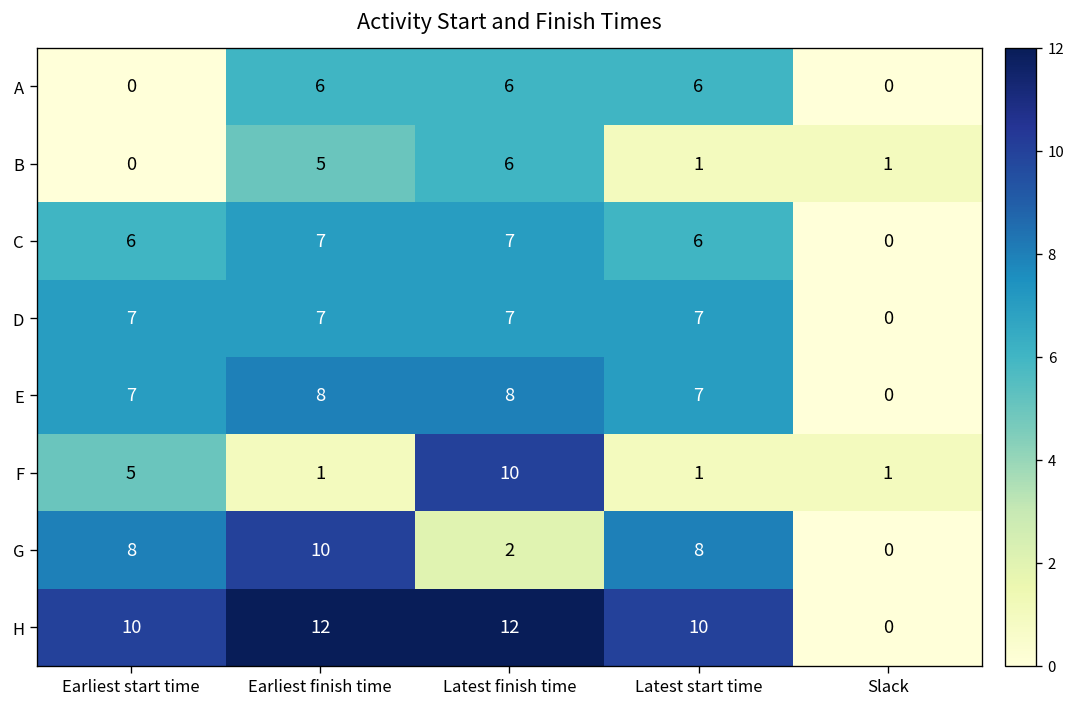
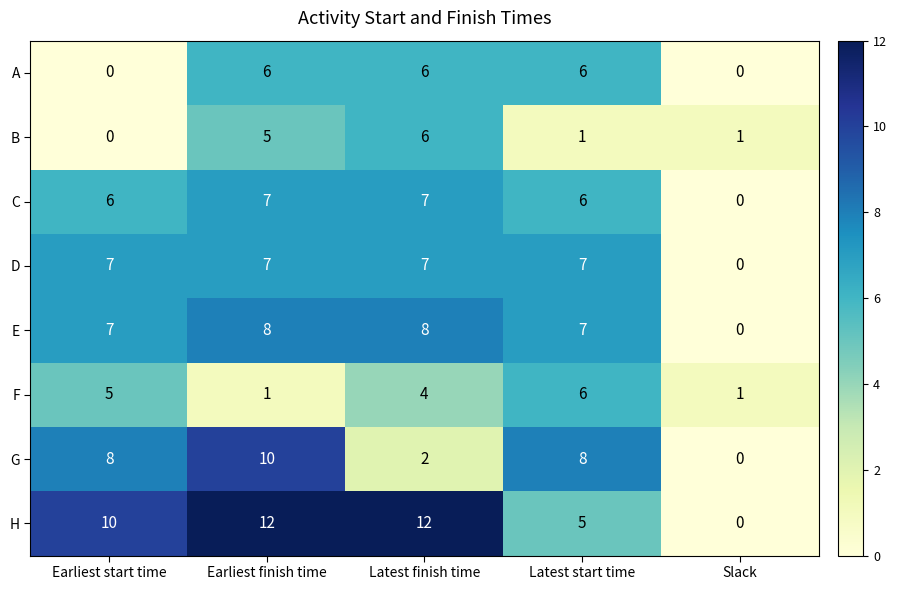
F, Latest finish time: 10 -> 4
F, Latest start time: 1 -> 6
H, Latest start time: 10 -> 5
